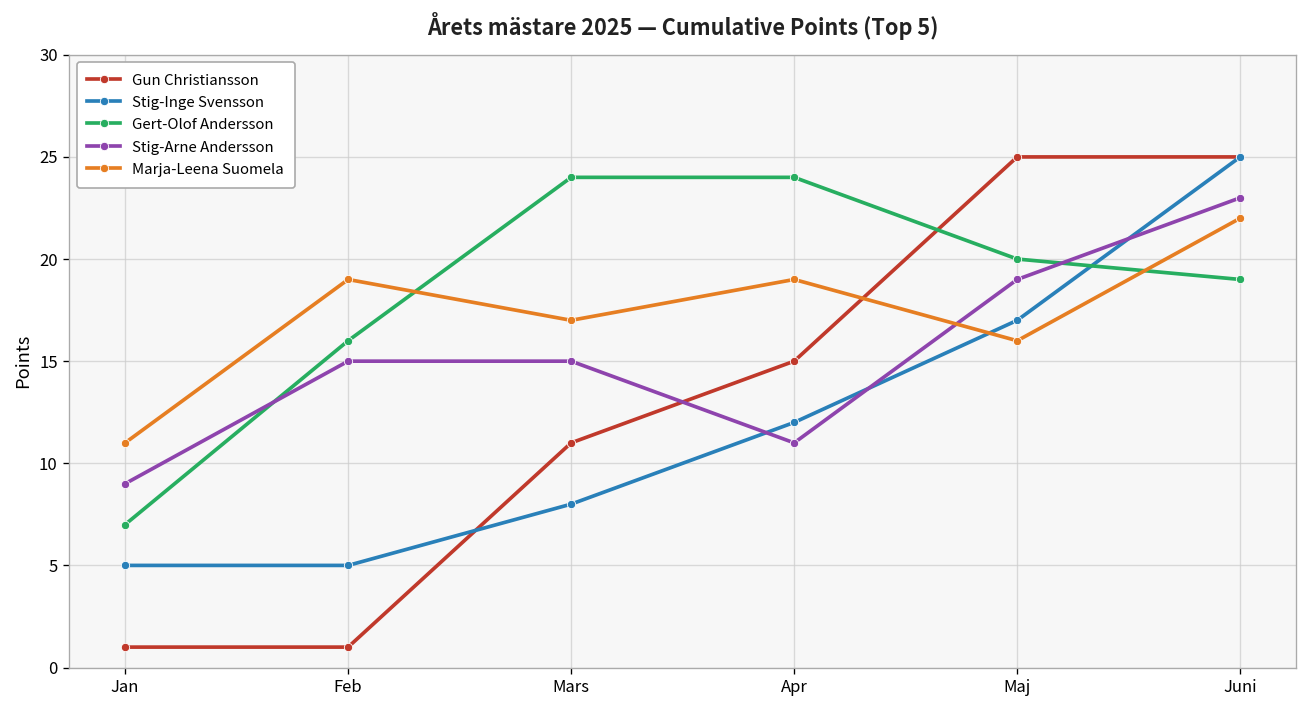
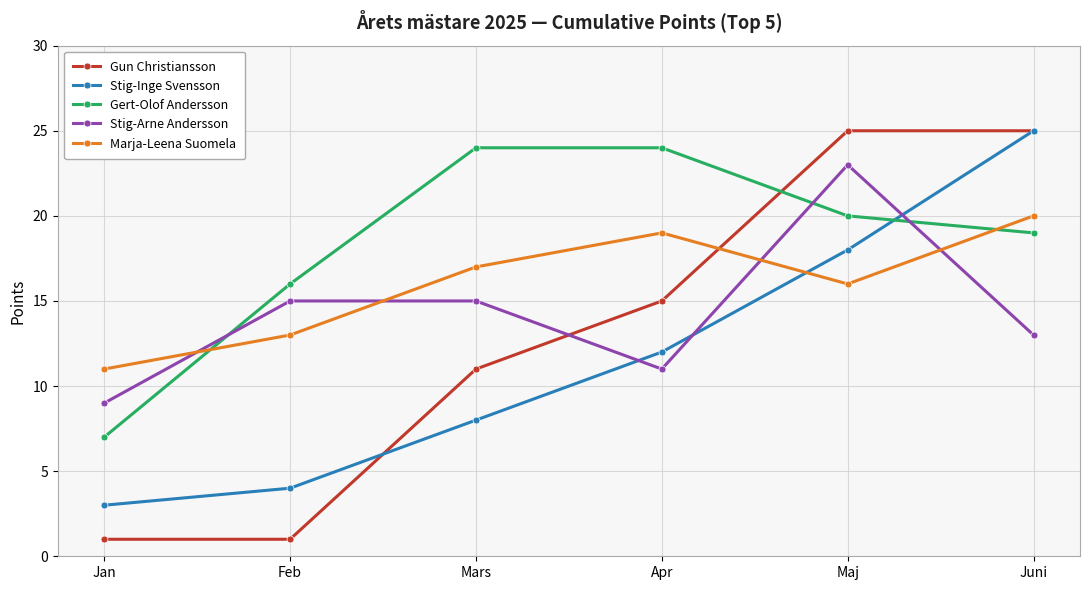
Stig-Inge Svensson, Jan: 5 -> 3
Stig-Inge Svensson, Feb: 5 -> 4
Marja-Leena Suomela, Feb: 19 -> 13
Stig-Inge Svensson, Maj: 17 -> 18
Stig-Arne Andersson, Maj: 19 -> 23
Stig-Arne Andersson, Juni: 23 -> 13
Marja-Leena Suomela, Juni: 22 -> 20
